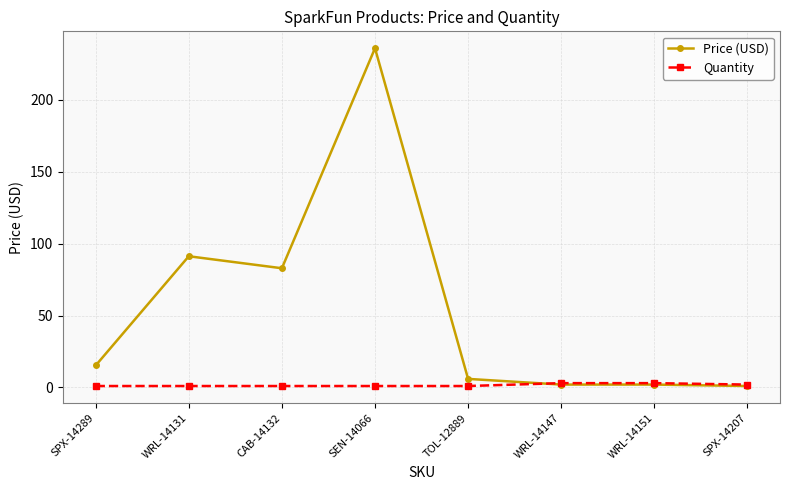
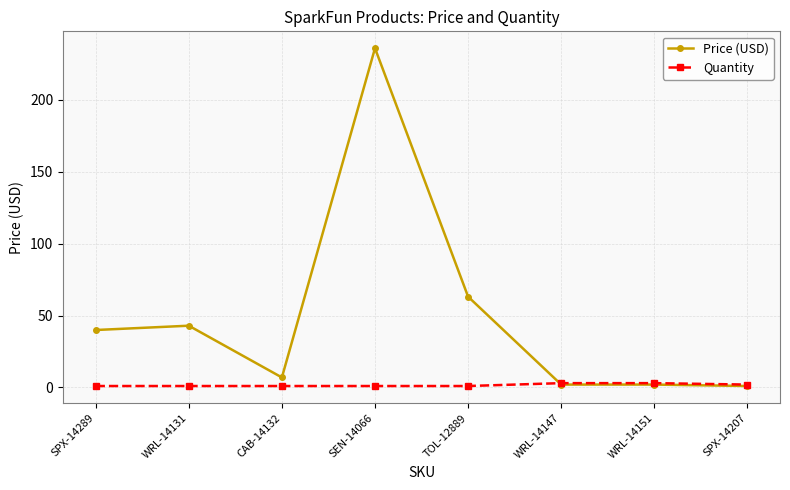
Price (USD), SPX-14289: 15 -> 40
Price (USD), WRL-14131: 91 -> 43
Price (USD), CAB-14132: 83 -> 7
Price (USD), TOL-12889: 6 -> 63
